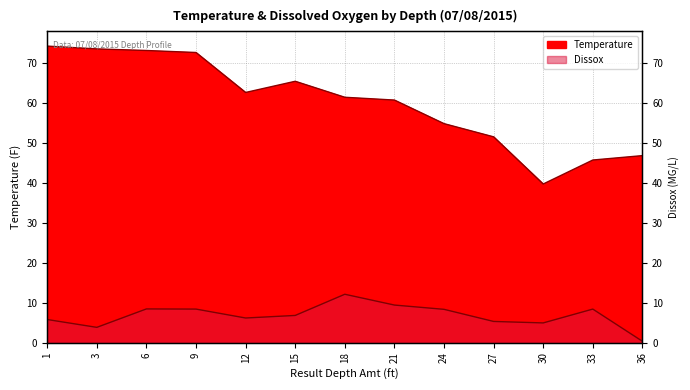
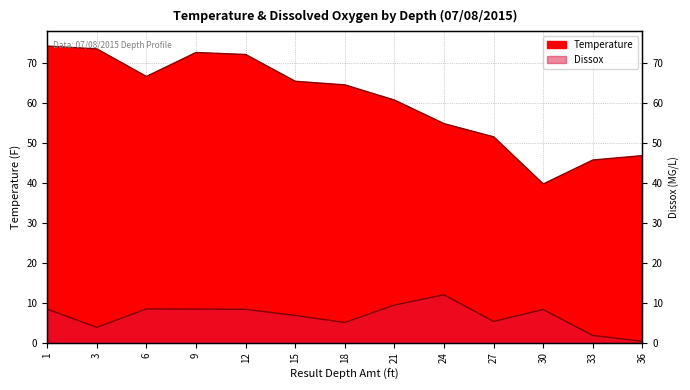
Dissox, 1: 6 -> 8
Temperature, 6: 73 -> 67
Temperature, 12: 63 -> 72
Dissox, 12: 6 -> 8
Temperature, 18: 61 -> 65
Dissox, 18: 12 -> 5
Dissox, 24: 8 -> 12
Dissox, 30: 5 -> 8
Dissox, 33: 8 -> 2
